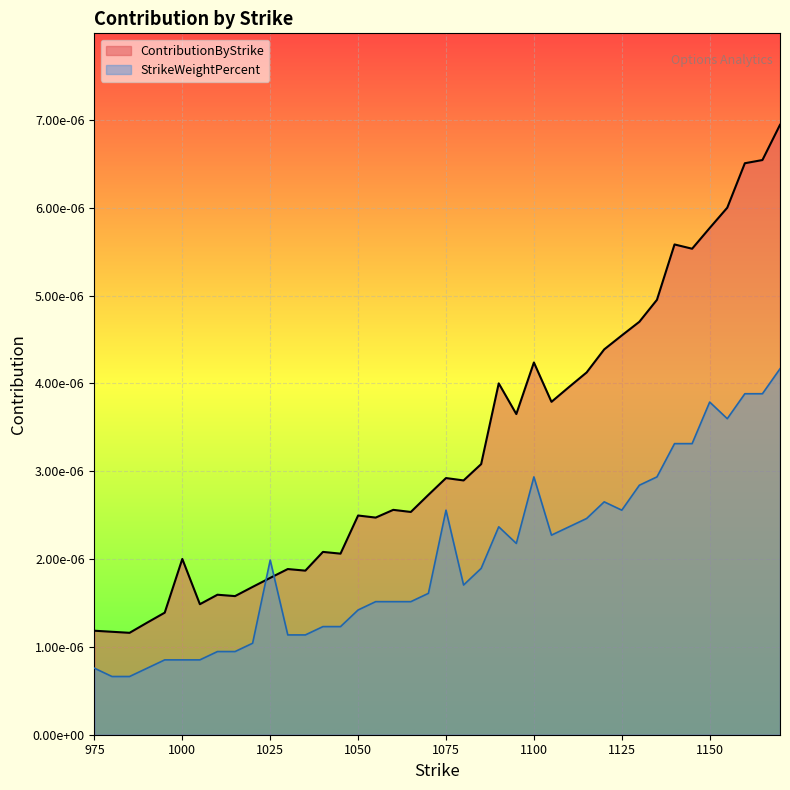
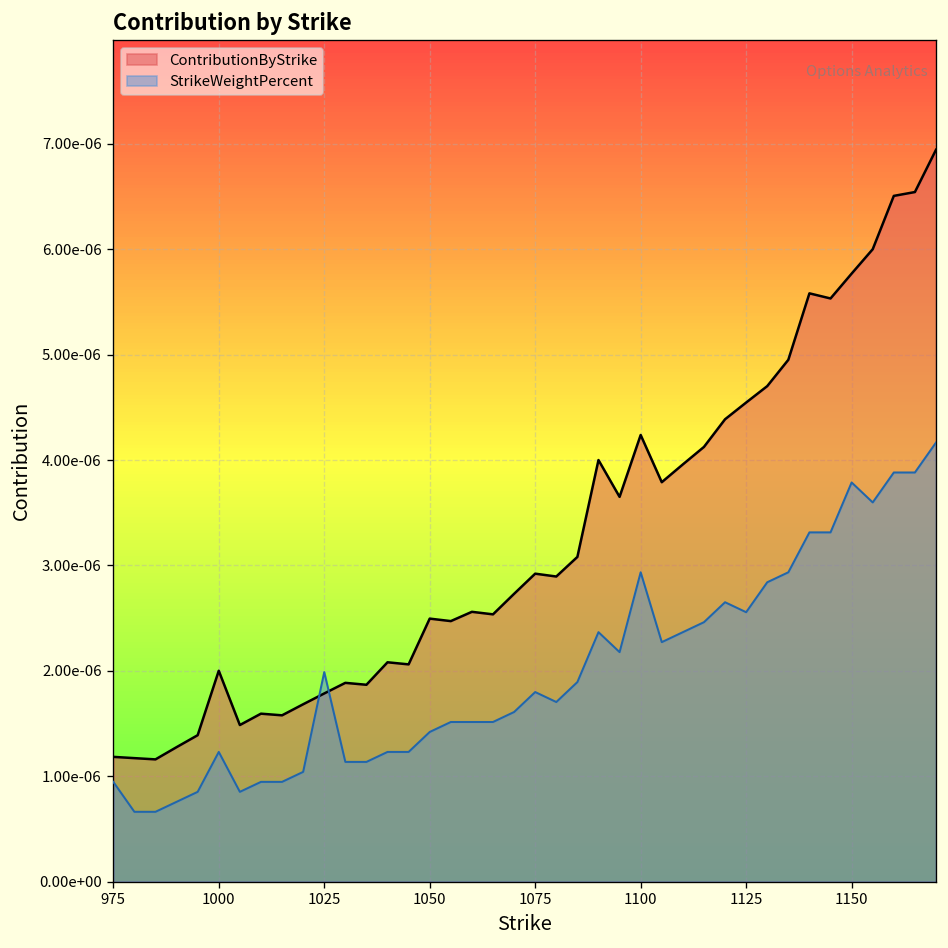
StrikeWeightPercent, 975: 0.0000008 -> 0.0000009
StrikeWeightPercent, 1000: 0.0000009 -> 0.0000012
StrikeWeightPercent, 1075: 0.0000026 -> 0.0000018
